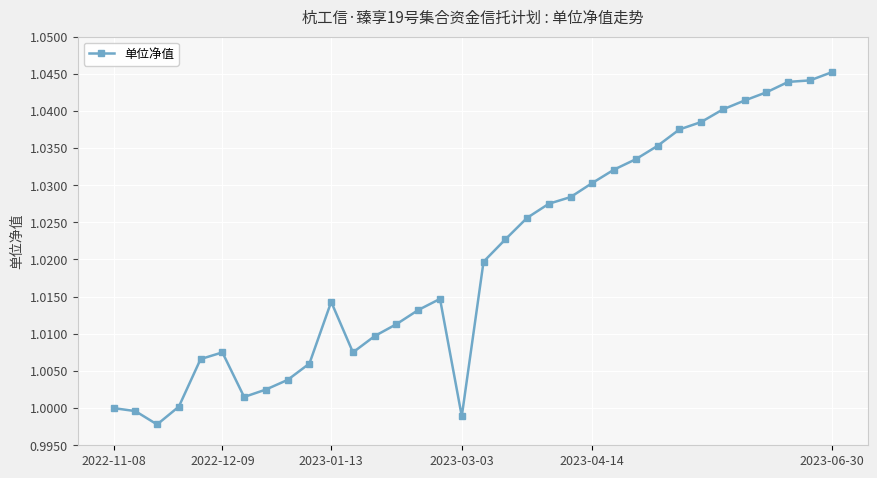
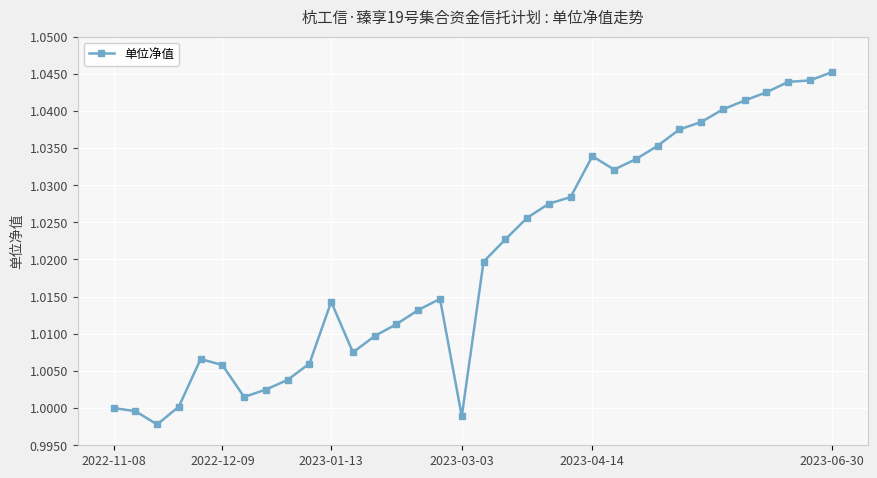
2022-12-09: 1.008 -> 1.006
2023-04-14: 1.030 -> 1.034
